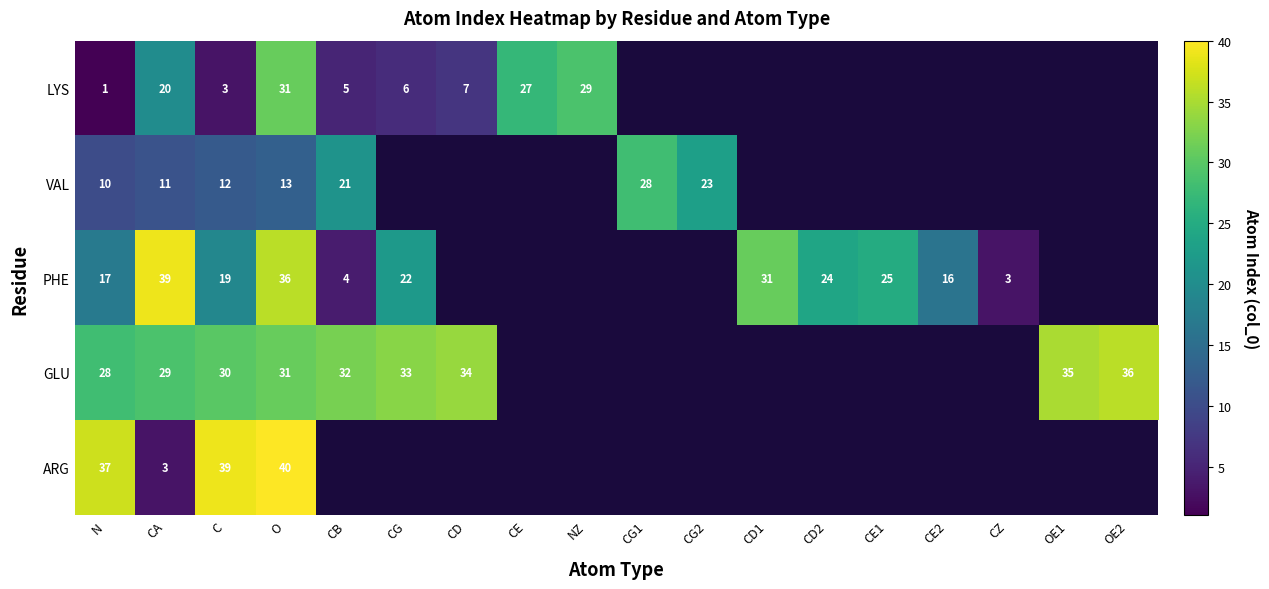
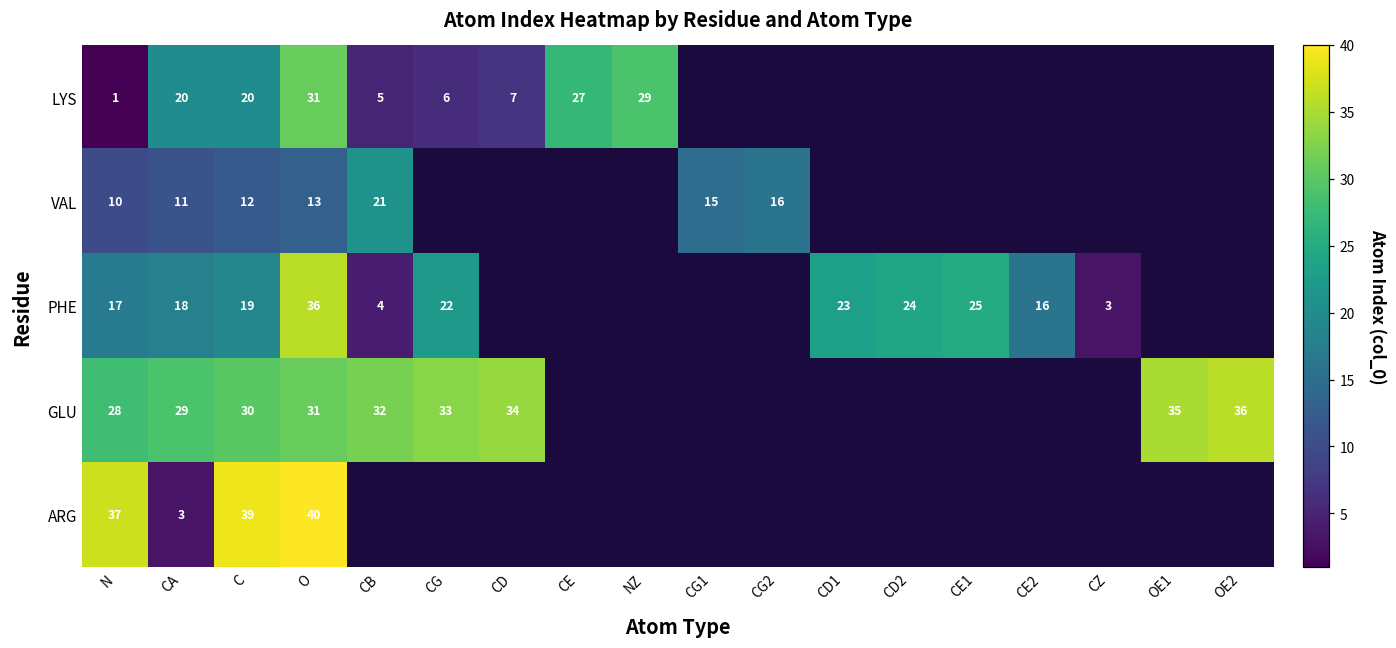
LYS, C: 3 -> 20
VAL, CG1: 28 -> 15
VAL, CG2: 23 -> 16
PHE, CA: 39 -> 18
PHE, CD1: 31 -> 23
